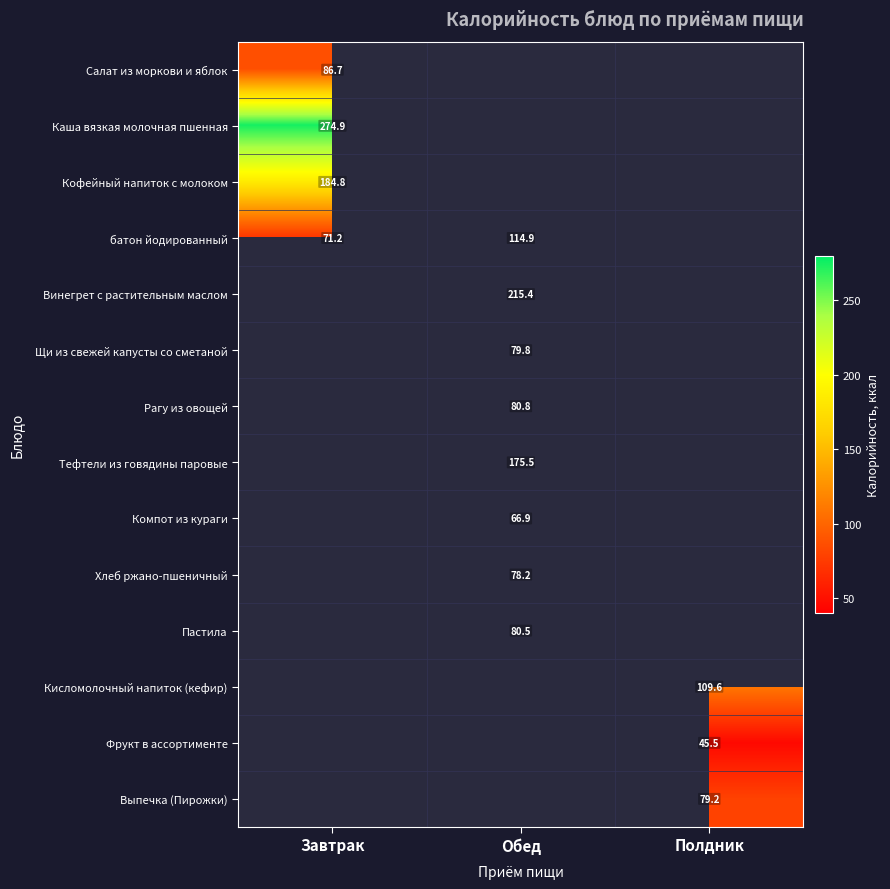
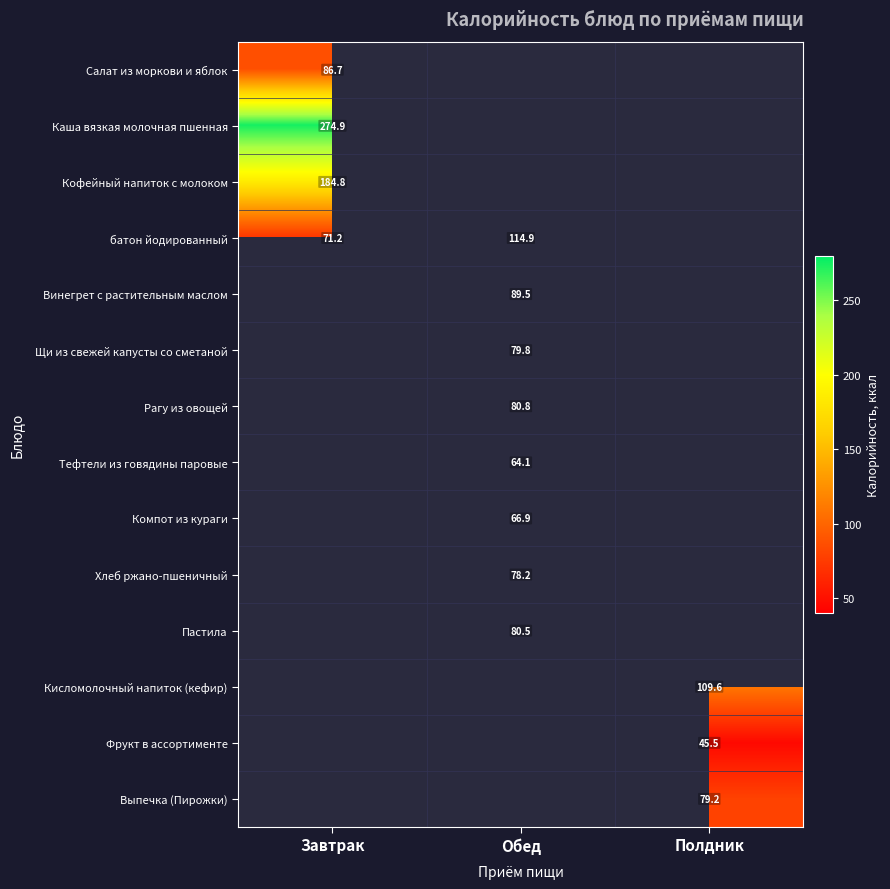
Винегрет с растительным маслом, Обед: 215.4 -> 89.5
Тефтели из говядины паровые, Обед: 175.5 -> 64.1
